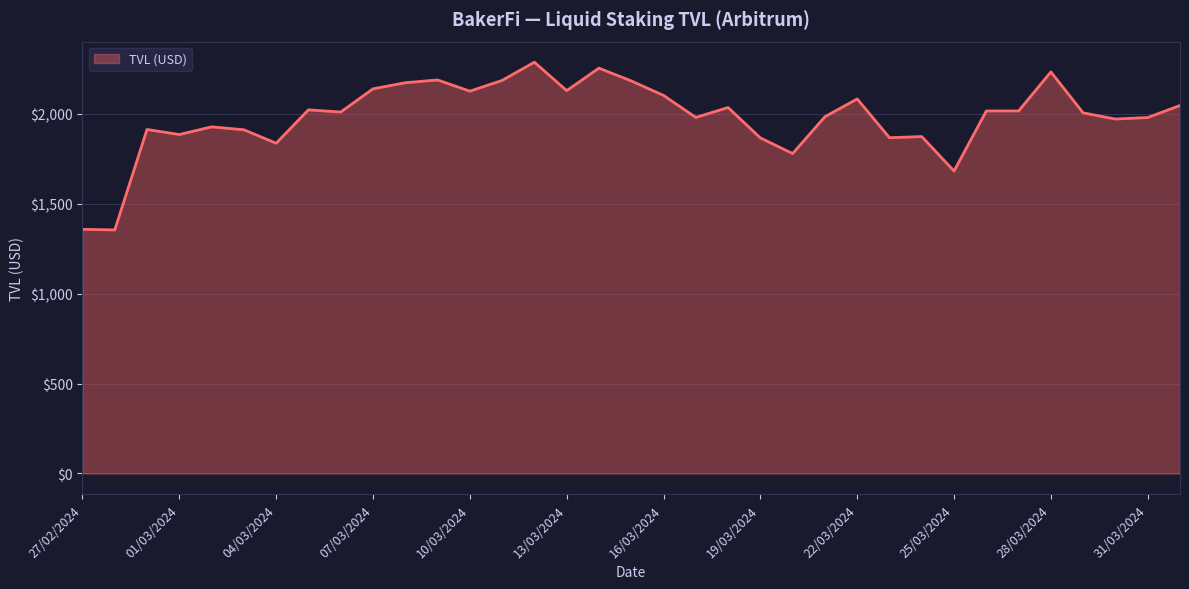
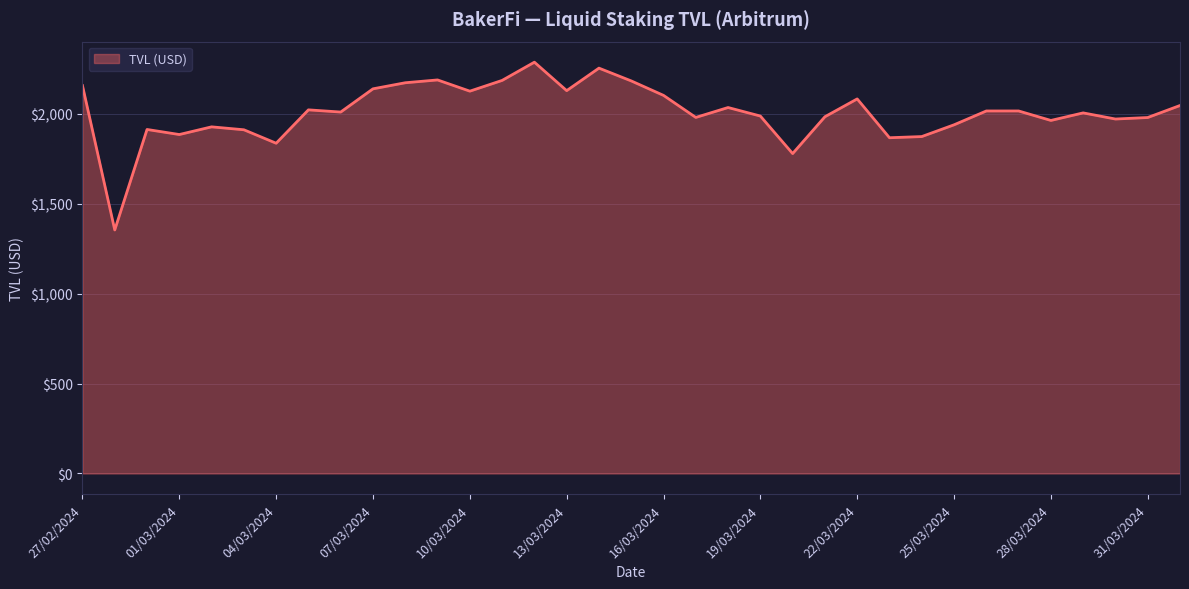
27/02/2024: $1,360 -> $2,160
19/03/2024: $1,870 -> $1,990
25/03/2024: $1,680 -> $1,940
28/03/2024: $2,230 -> $1,960
